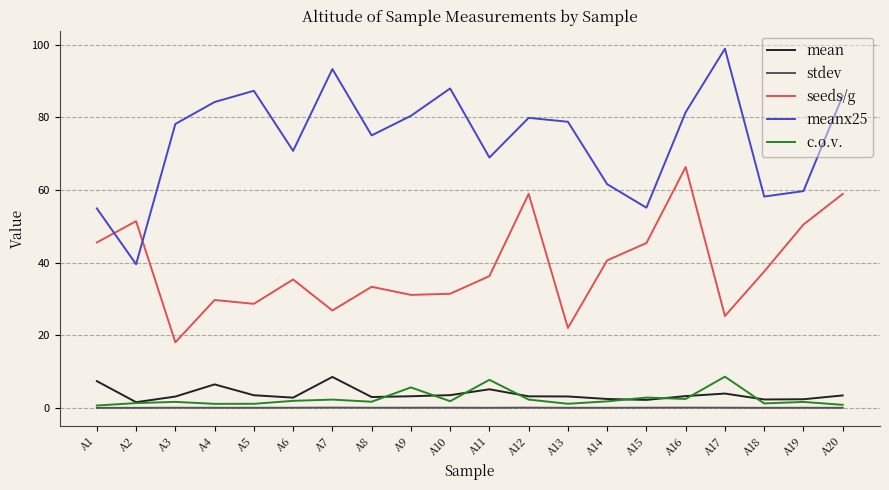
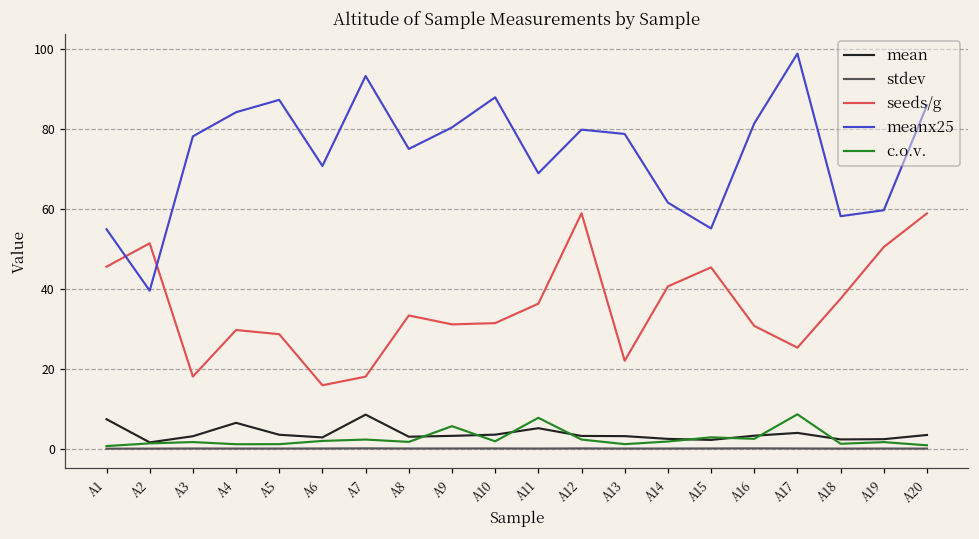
seeds/g, A6: 35 -> 16
seeds/g, A7: 27 -> 18
seeds/g, A16: 66 -> 31
